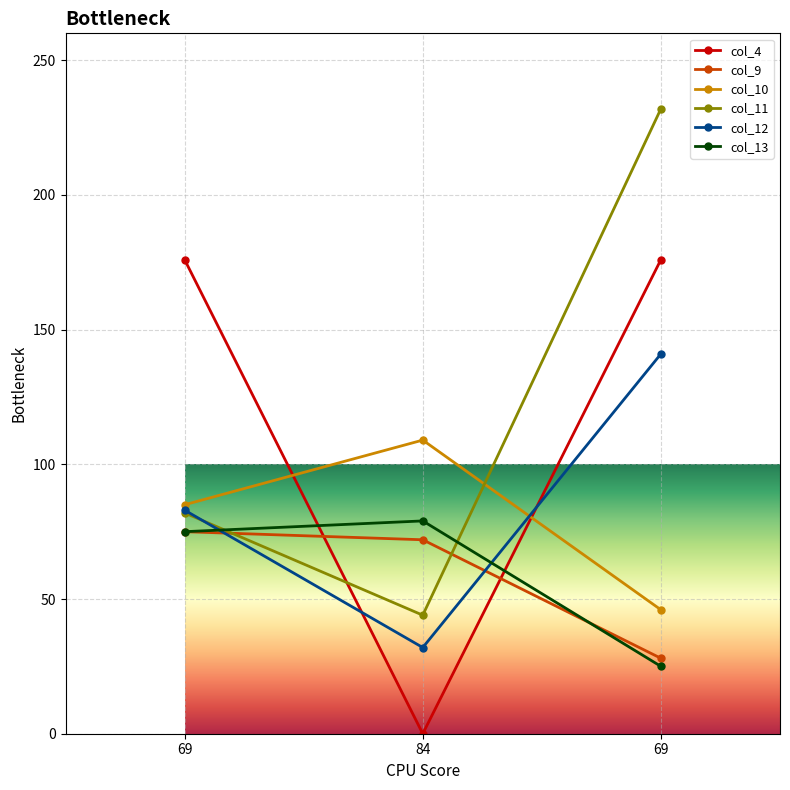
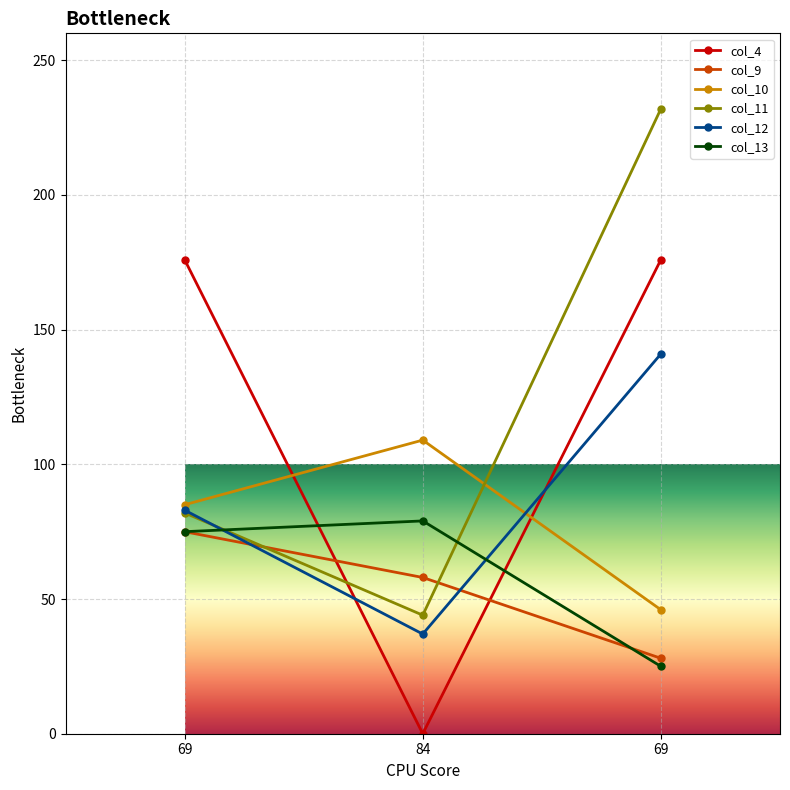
col_9, 84: 72 -> 58
col_12, 84: 32 -> 37
